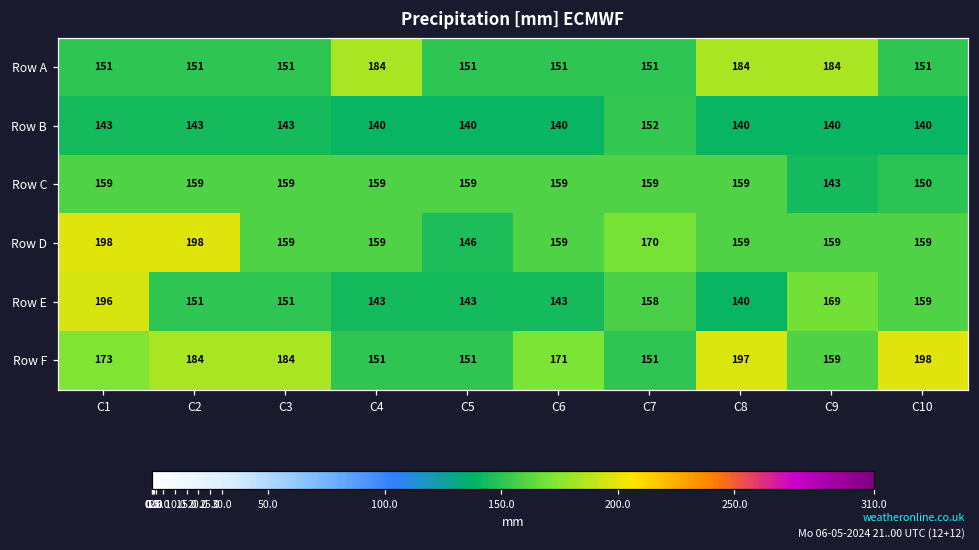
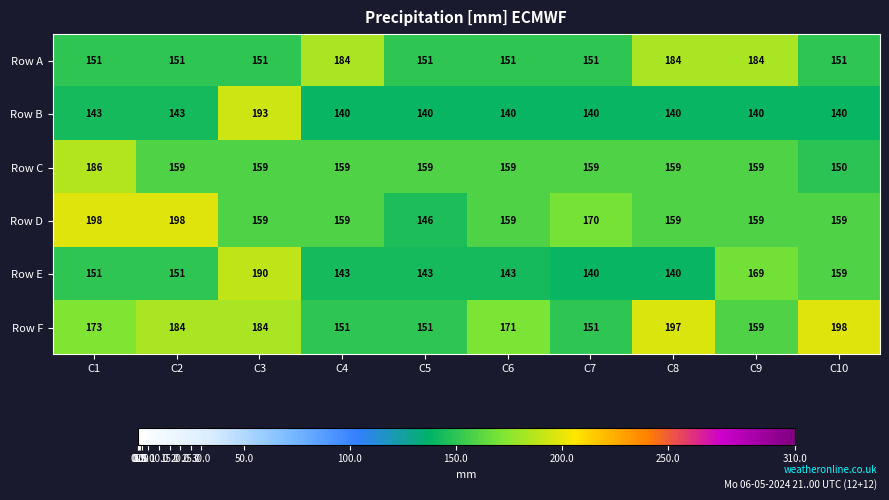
Row B, C3: 143 -> 193
Row B, C7: 152 -> 140
Row C, C1: 159 -> 186
Row C, C9: 143 -> 159
Row E, C1: 196 -> 151
Row E, C3: 151 -> 190
Row E, C7: 158 -> 140
